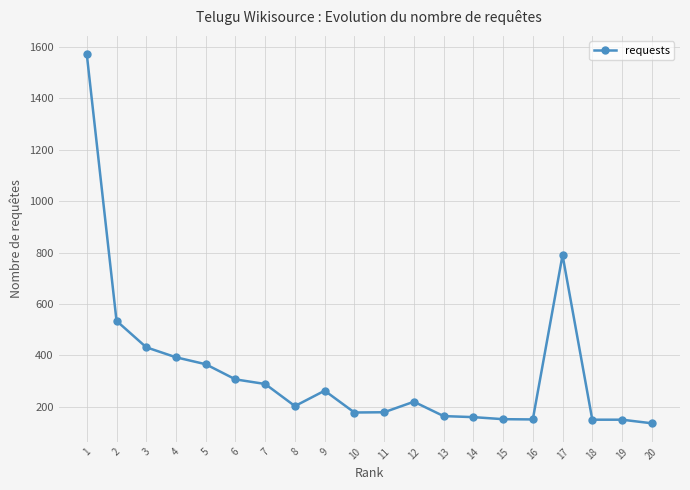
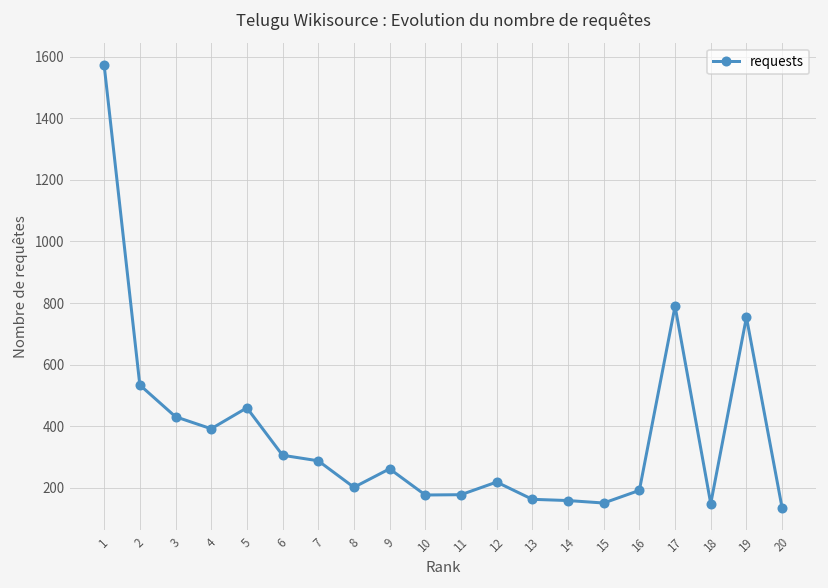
5: 370 -> 460
16: 150 -> 190
19: 150 -> 750
